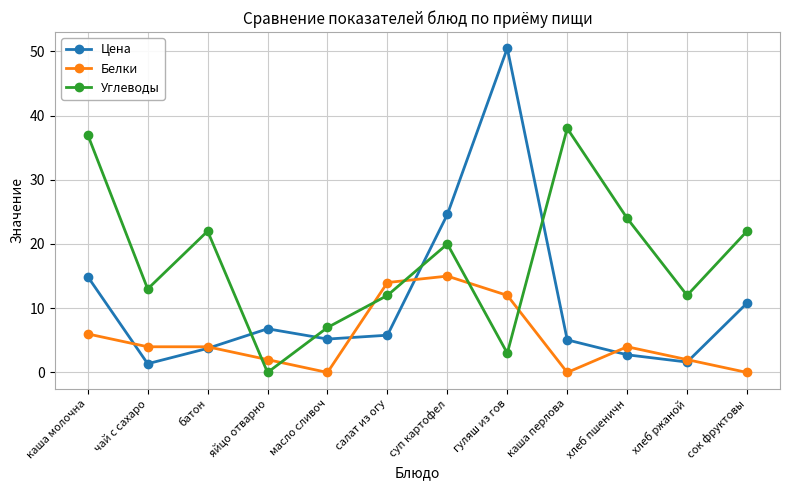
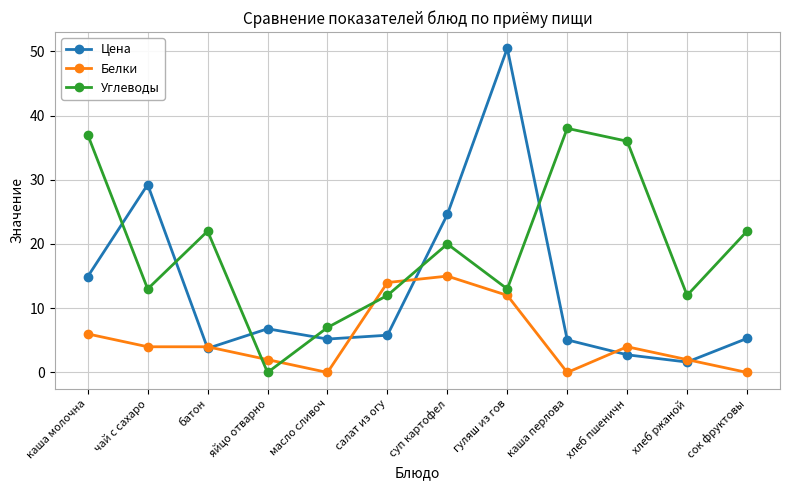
Цена, чай с сахаро: 1 -> 29
Углеводы, гуляш из гов: 3 -> 13
Углеводы, хлеб пшеничн: 24 -> 36
Цена, сок фруктовы: 11 -> 5
